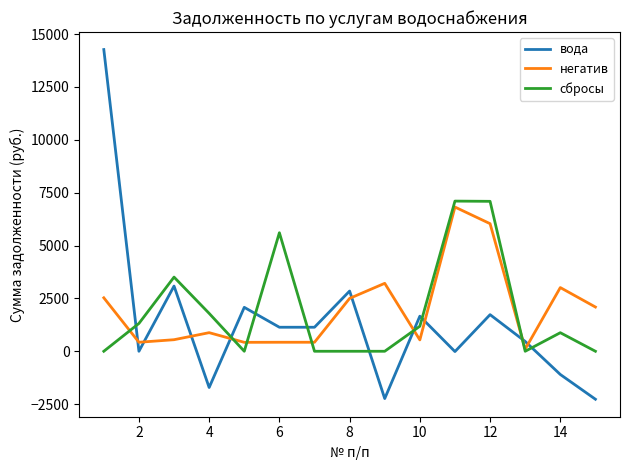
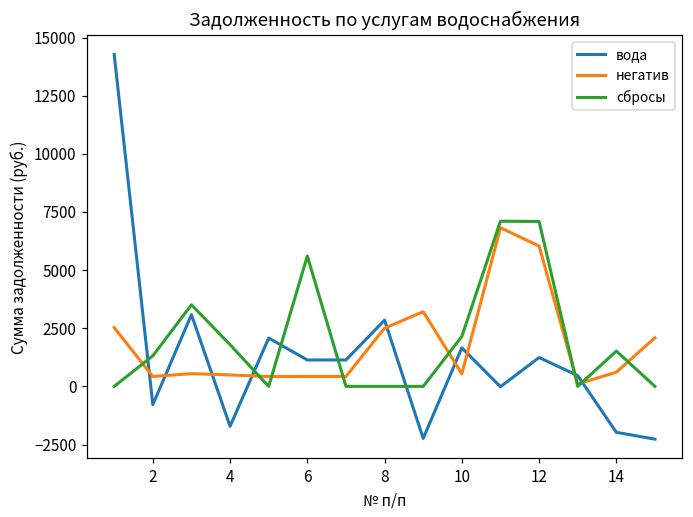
вода, 2: 0 -> -800
негатив, 4: 900 -> 500
сбросы, 10: 1200 -> 2100
вода, 12: 1700 -> 1200
вода, 14: -1100 -> -2000
негатив, 14: 3000 -> 600
сбросы, 14: 900 -> 1500
